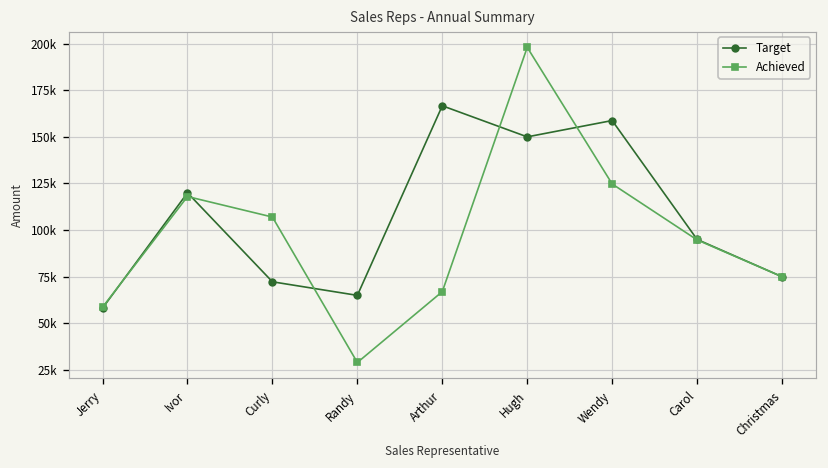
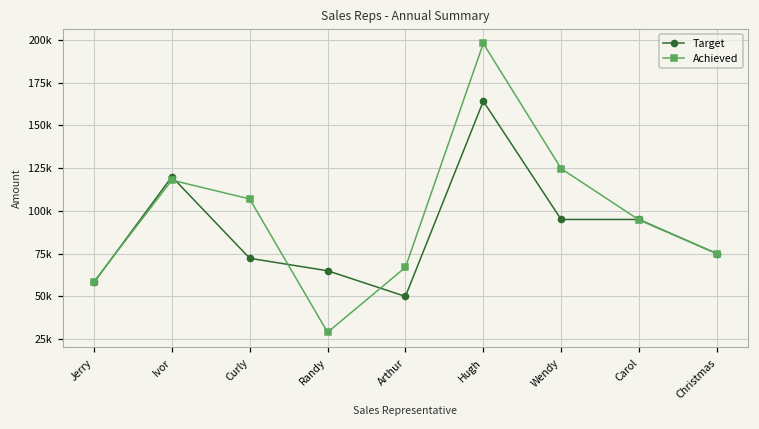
Target, Arthur: 167000 -> 50000
Target, Hugh: 150000 -> 164000
Target, Wendy: 159000 -> 95000
